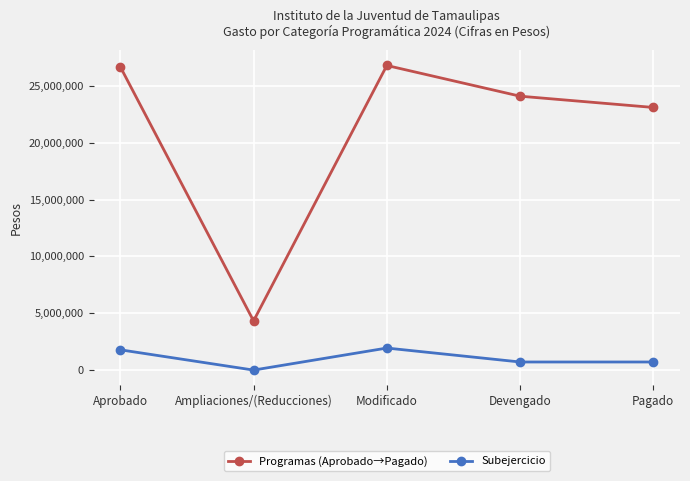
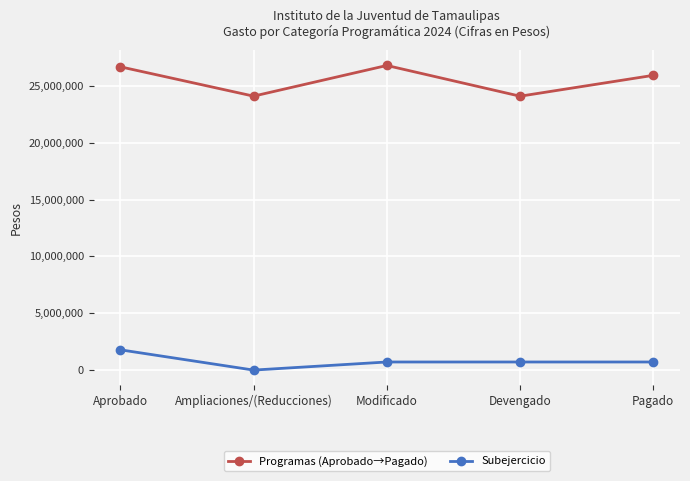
Programas (Aprobado→Pagado), Ampliaciones/(Reducciones): 4,300,000 -> 24,100,000
Subejercicio, Modificado: 1,900,000 -> 700,000
Programas (Aprobado→Pagado), Pagado: 23,100,000 -> 25,900,000
